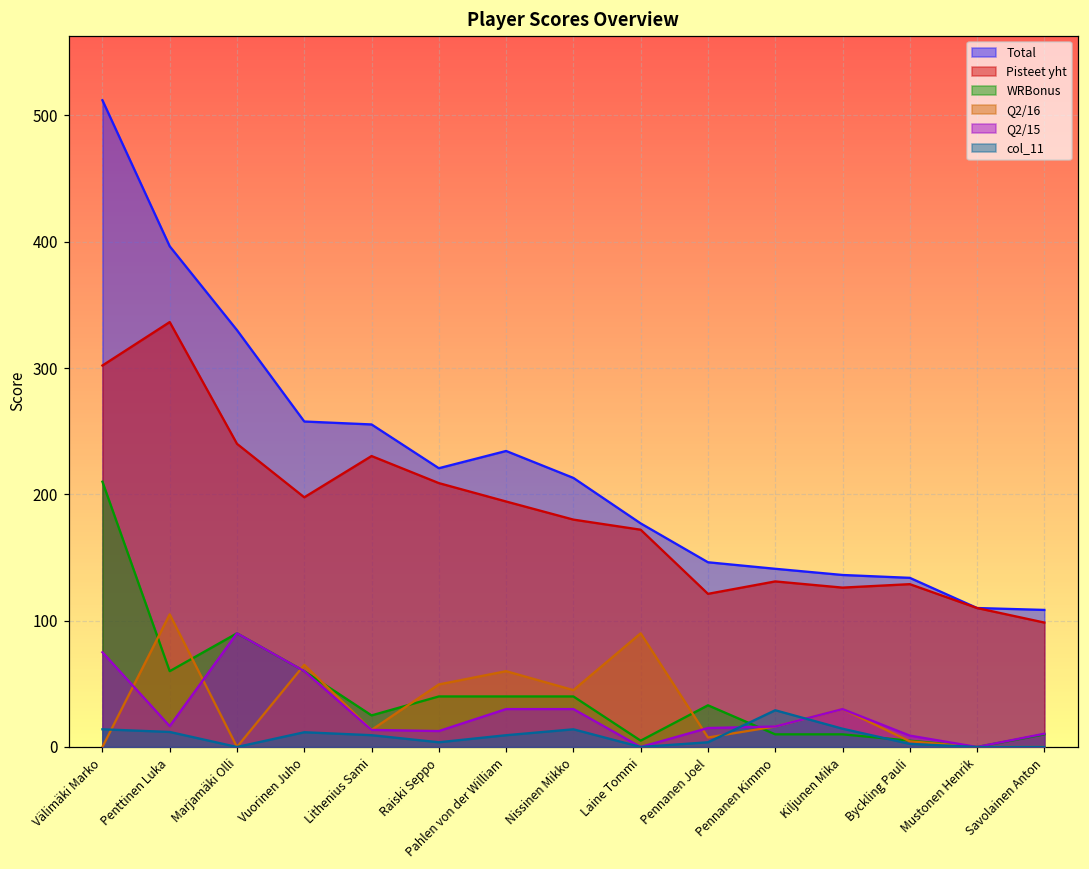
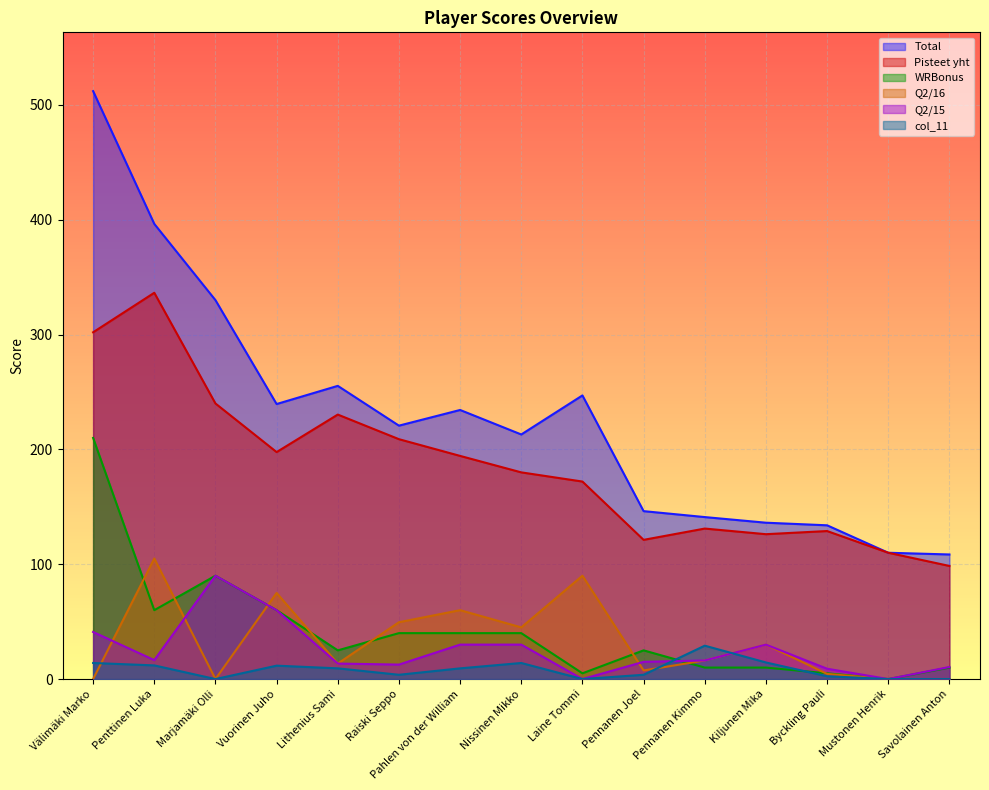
Q2/15, Välimäki Marko: 75 -> 41
Total, Vuorinen Juho: 258 -> 240
Q2/16, Vuorinen Juho: 65 -> 75
Total, Laine Tommi: 177 -> 247
WRBonus, Pennanen Joel: 33 -> 25
